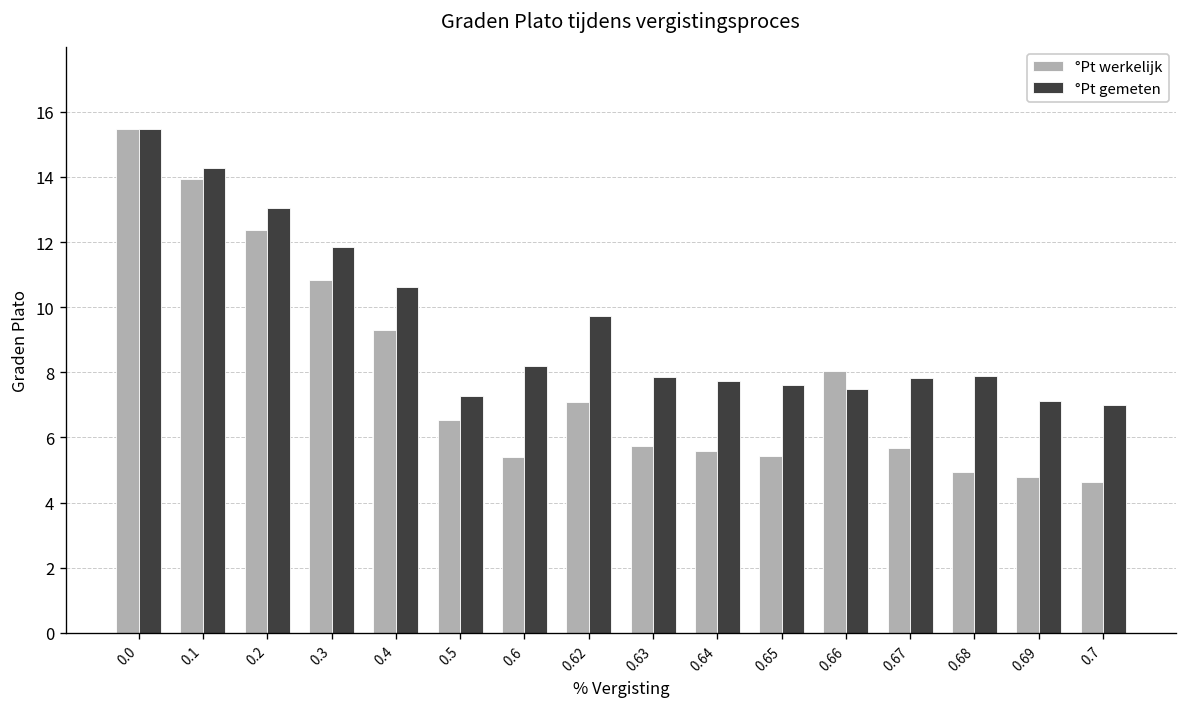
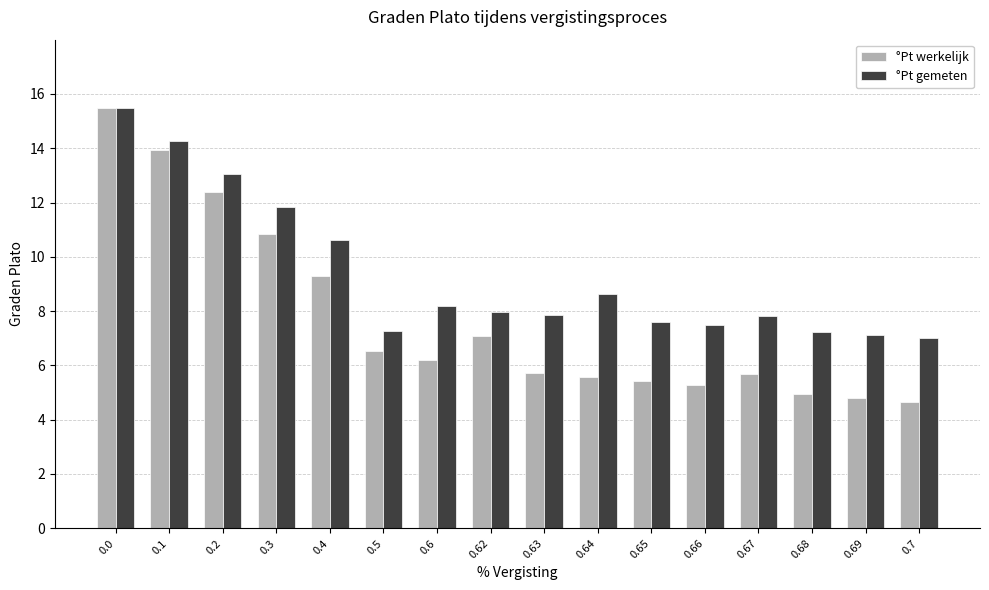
°Pt werkelijk, 0.6: 5.4 -> 6.2
°Pt gemeten, 0.62: 9.7 -> 8.0
°Pt gemeten, 0.64: 7.7 -> 8.6
°Pt werkelijk, 0.66: 8.1 -> 5.3
°Pt gemeten, 0.68: 7.9 -> 7.2
